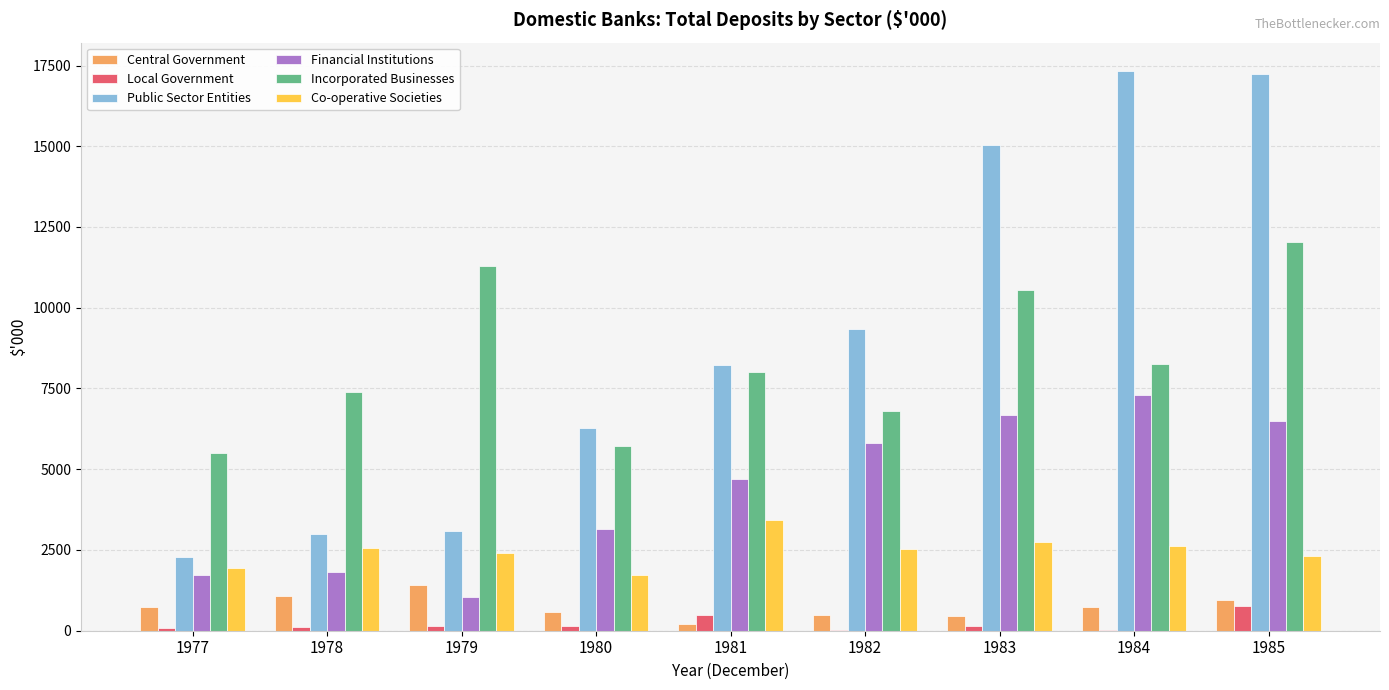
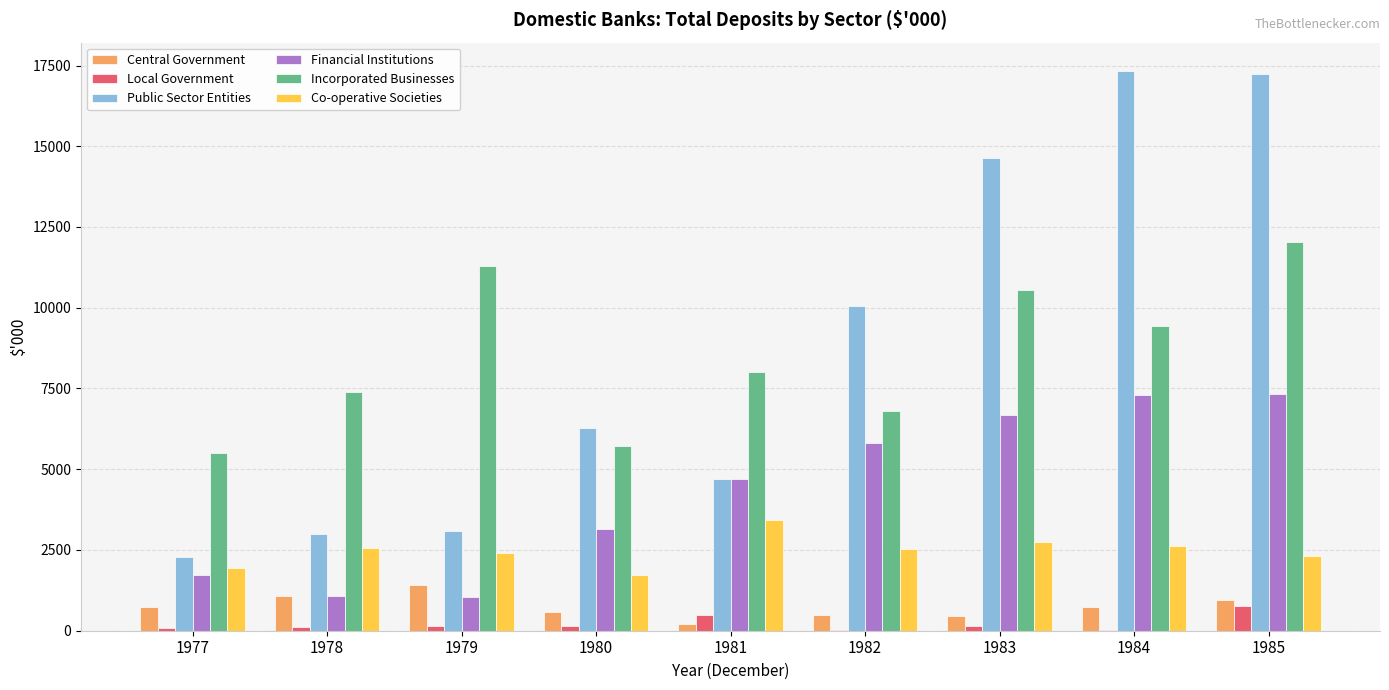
Financial Institutions, 1978: 1800 -> 1100
Public Sector Entities, 1981: 8200 -> 4700
Public Sector Entities, 1982: 9300 -> 10000
Public Sector Entities, 1983: 15000 -> 14600
Incorporated Businesses, 1984: 8200 -> 9400
Financial Institutions, 1985: 6500 -> 7300
